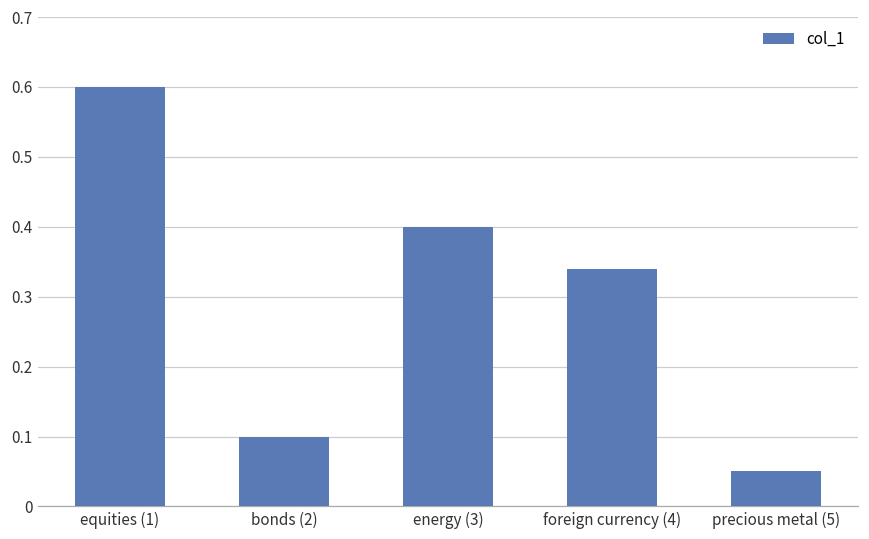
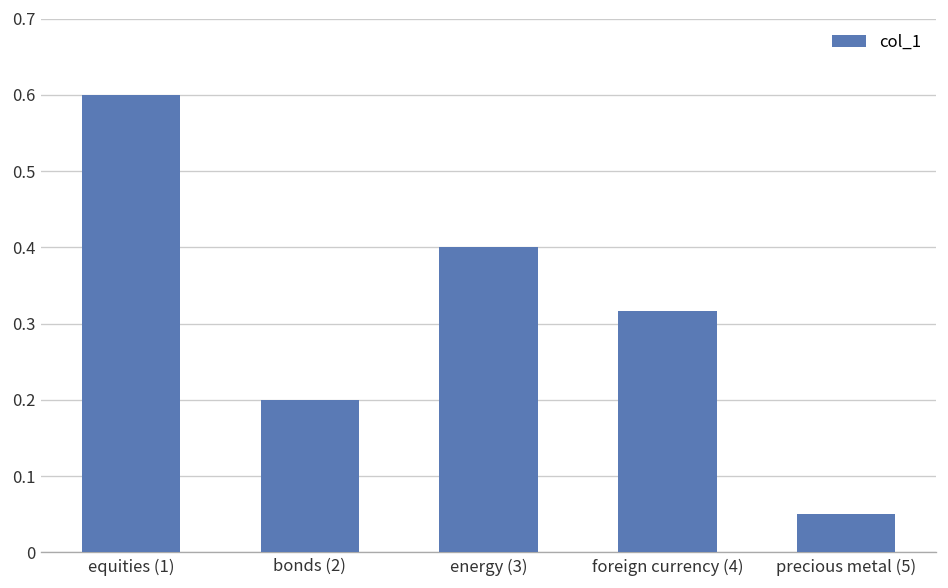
bonds (2): 0.1 -> 0.2
foreign currency (4): 0.34 -> 0.32
